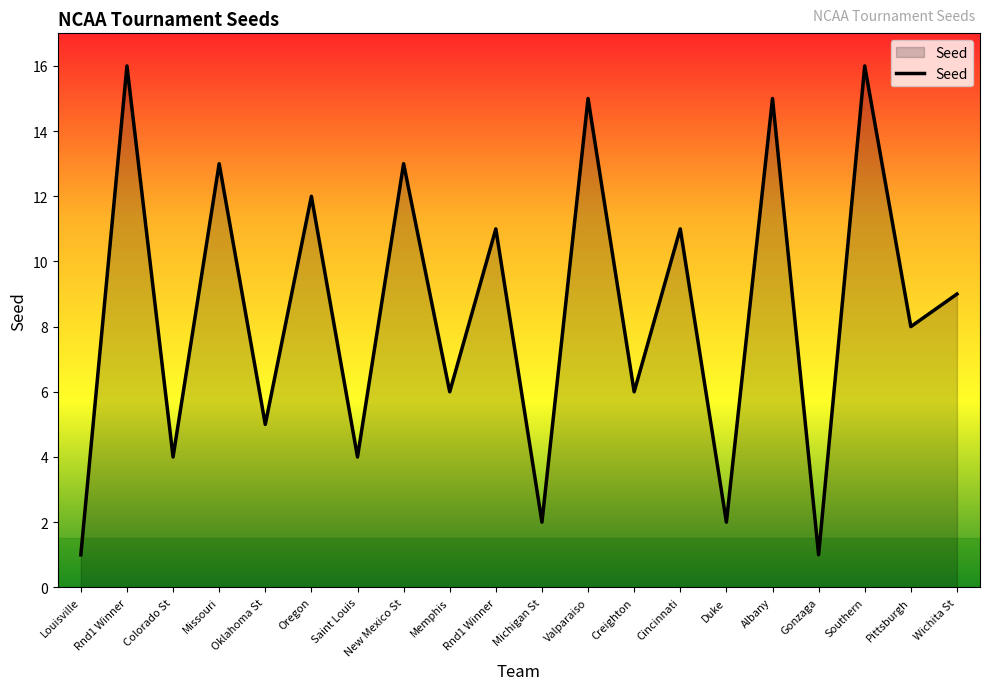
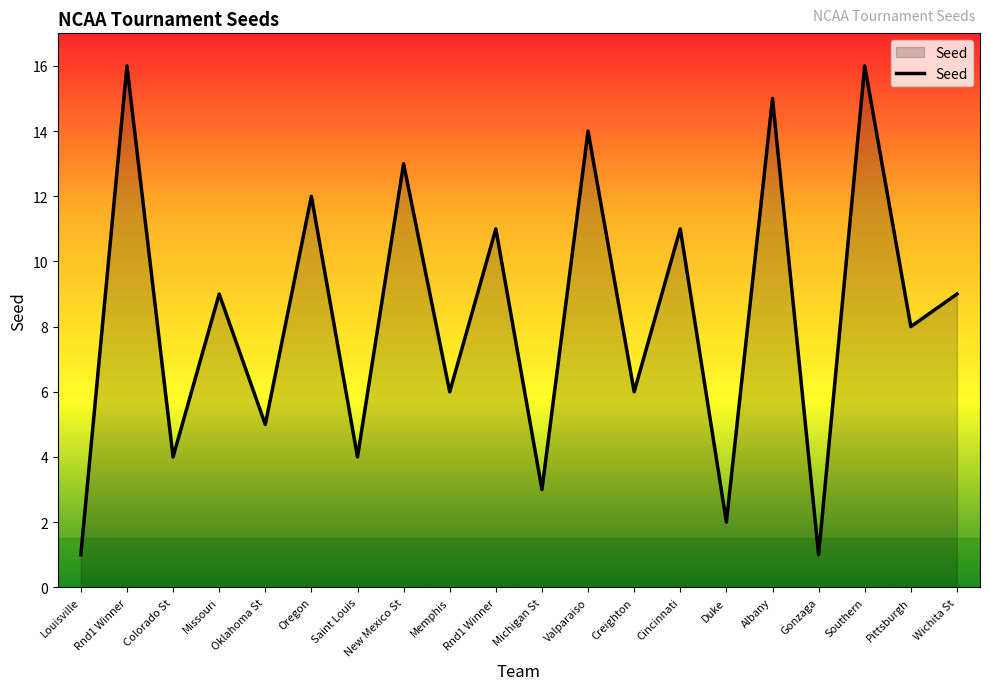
Missouri: 13 -> 9
Michigan St: 2 -> 3
Valparaiso: 15 -> 14
